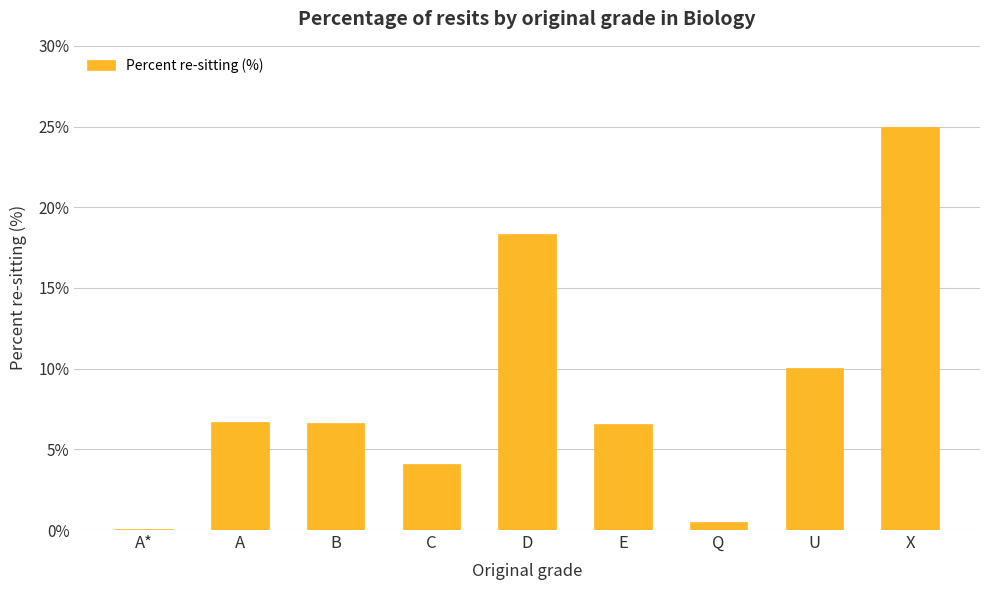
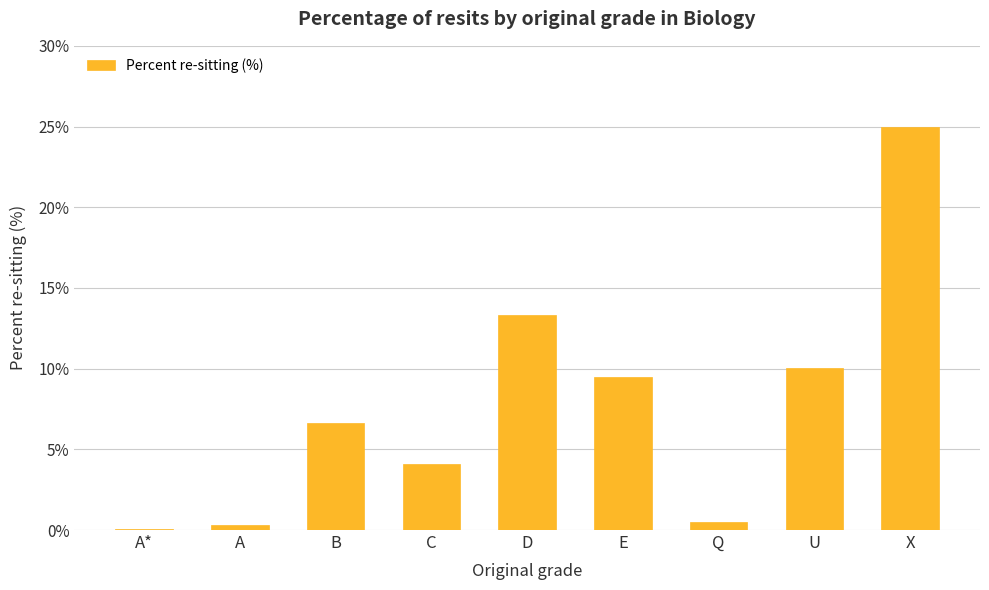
A: 6.7% -> 0.3%
D: 18.4% -> 13.3%
E: 6.6% -> 9.5%
